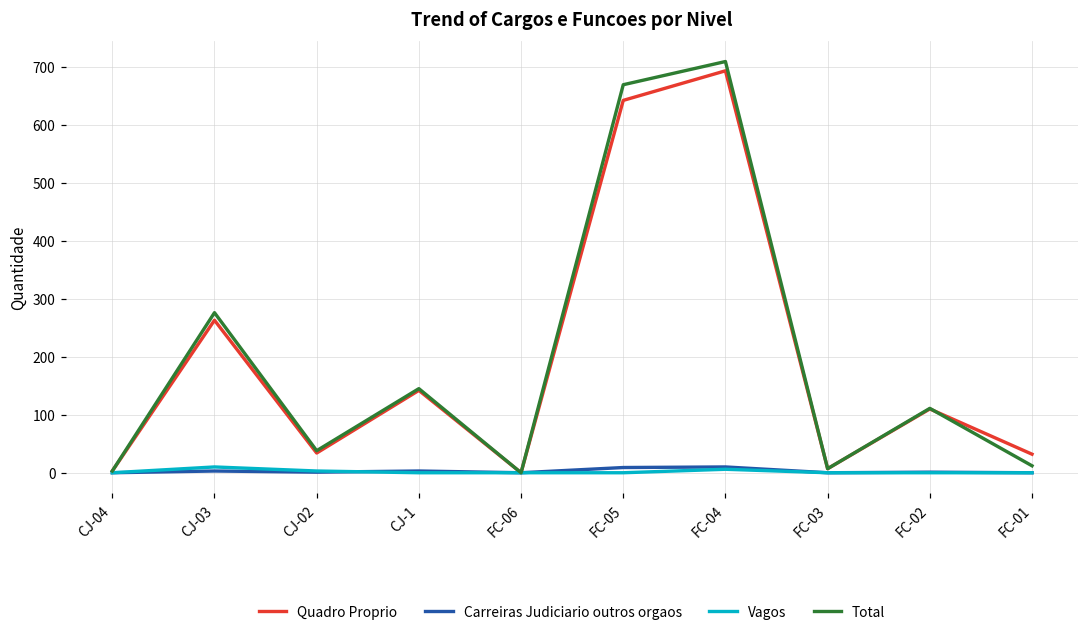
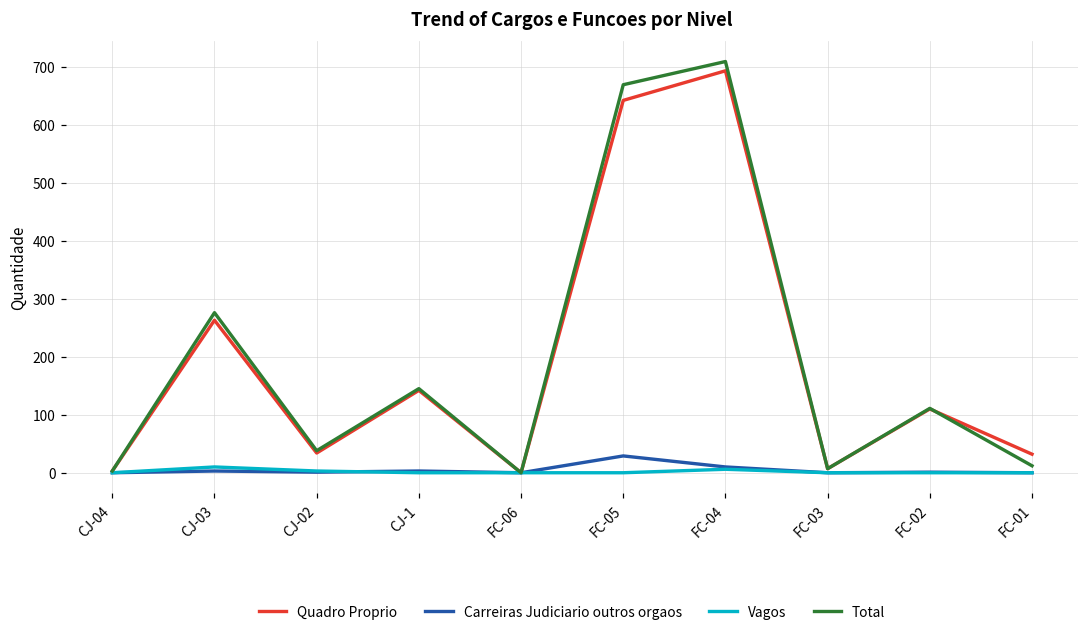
Carreiras Judiciario outros orgaos, FC-05: 10 -> 30
